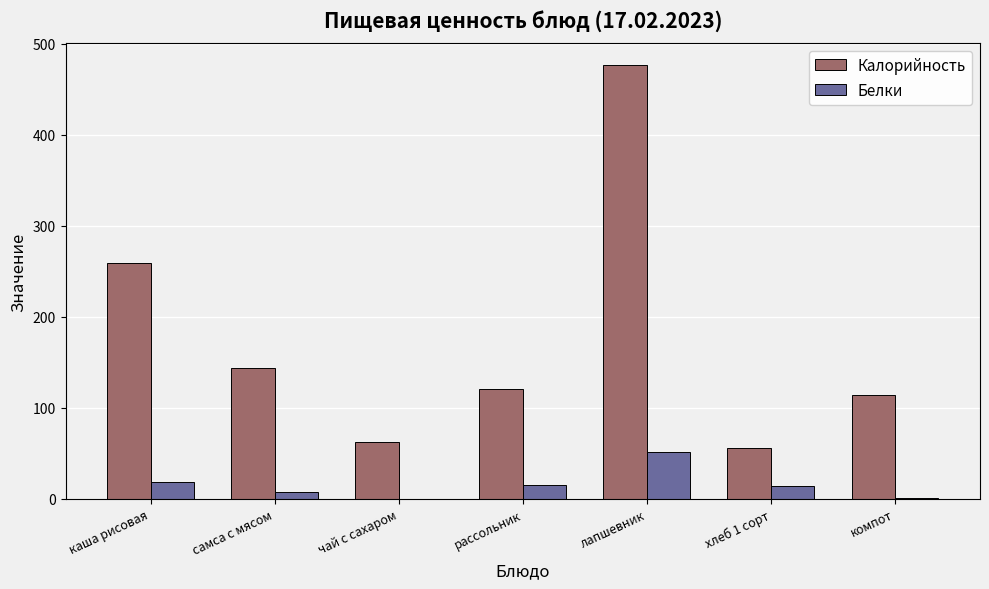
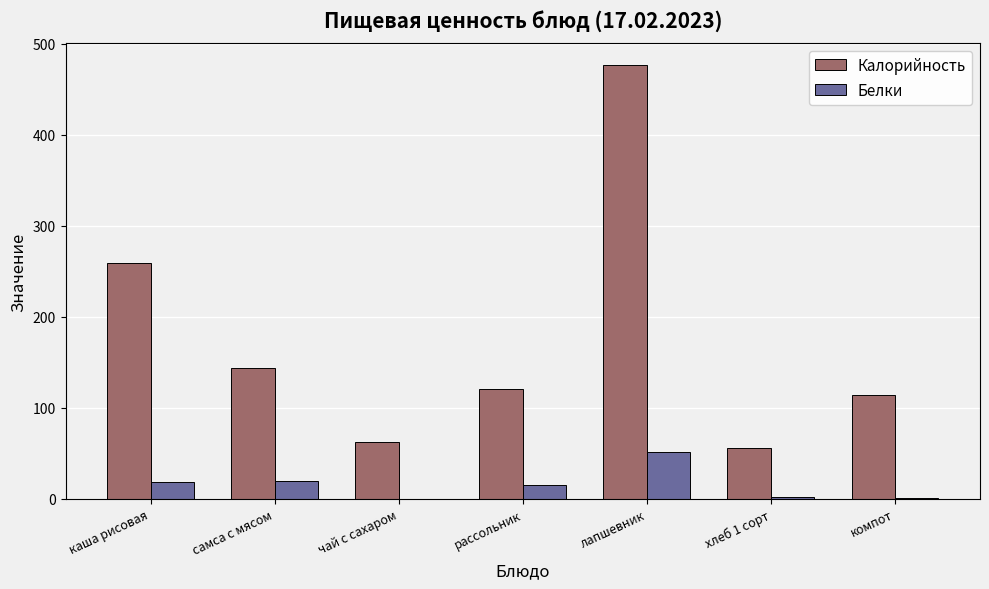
Белки, самса с мясом: 10 -> 20
Белки, хлеб 1 сорт: 10 -> 0
